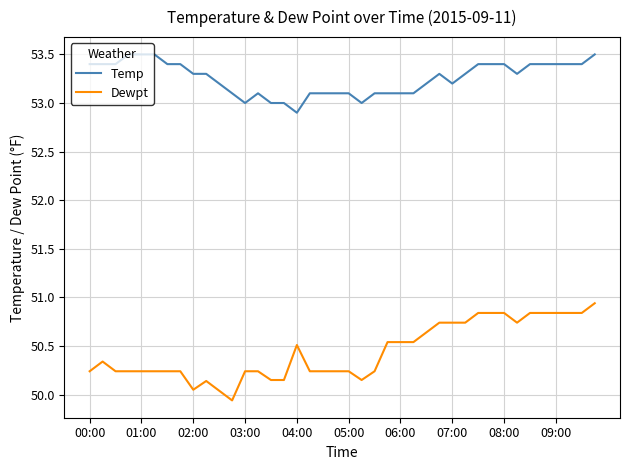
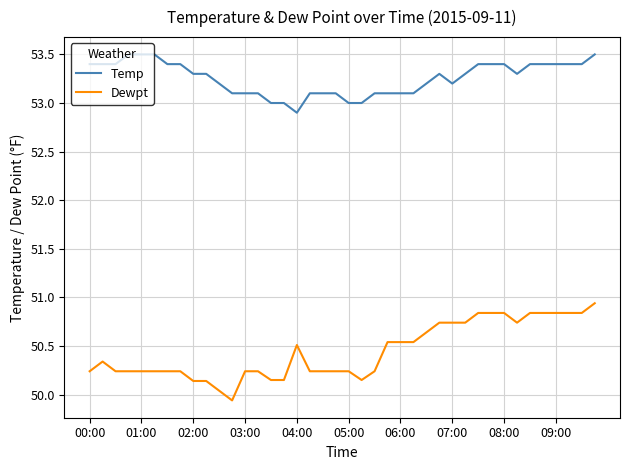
Dewpt, 02:00: 50.05 -> 50.14
Temp, 03:00: 53.0 -> 53.1
Temp, 05:00: 53.1 -> 53.0
